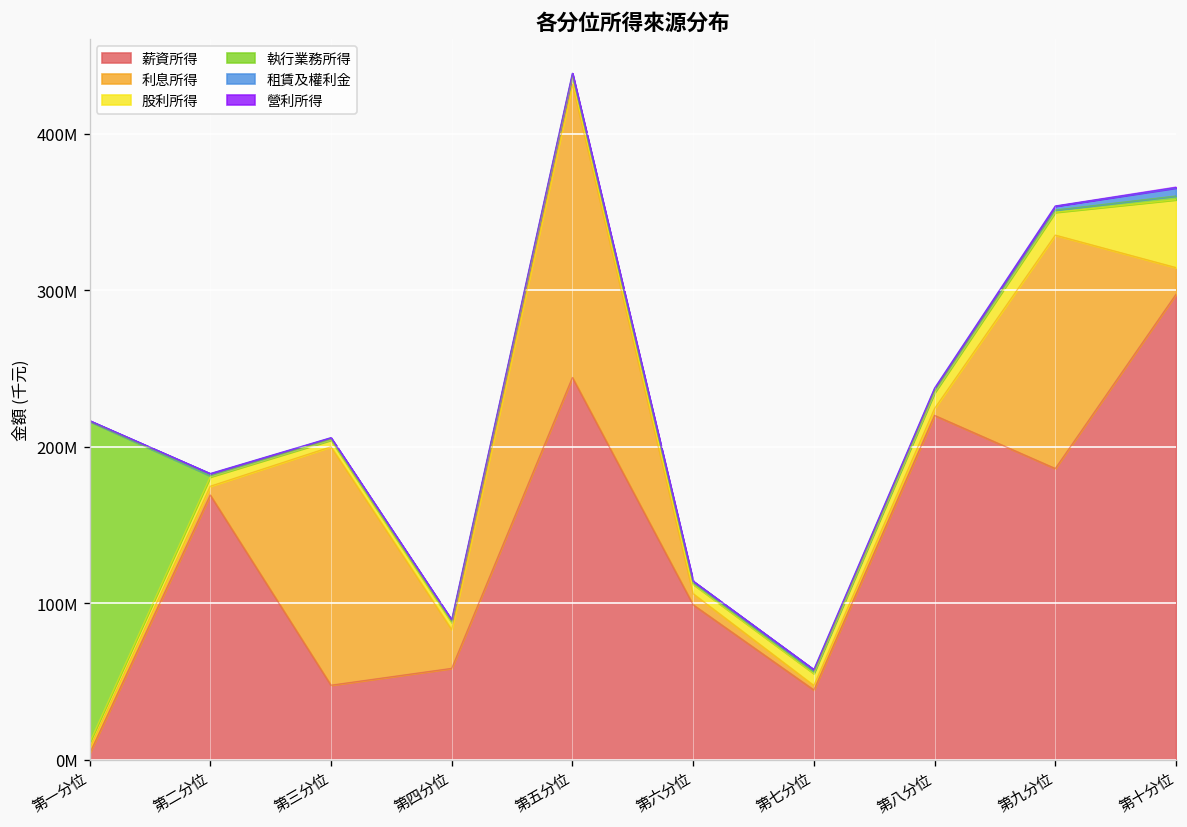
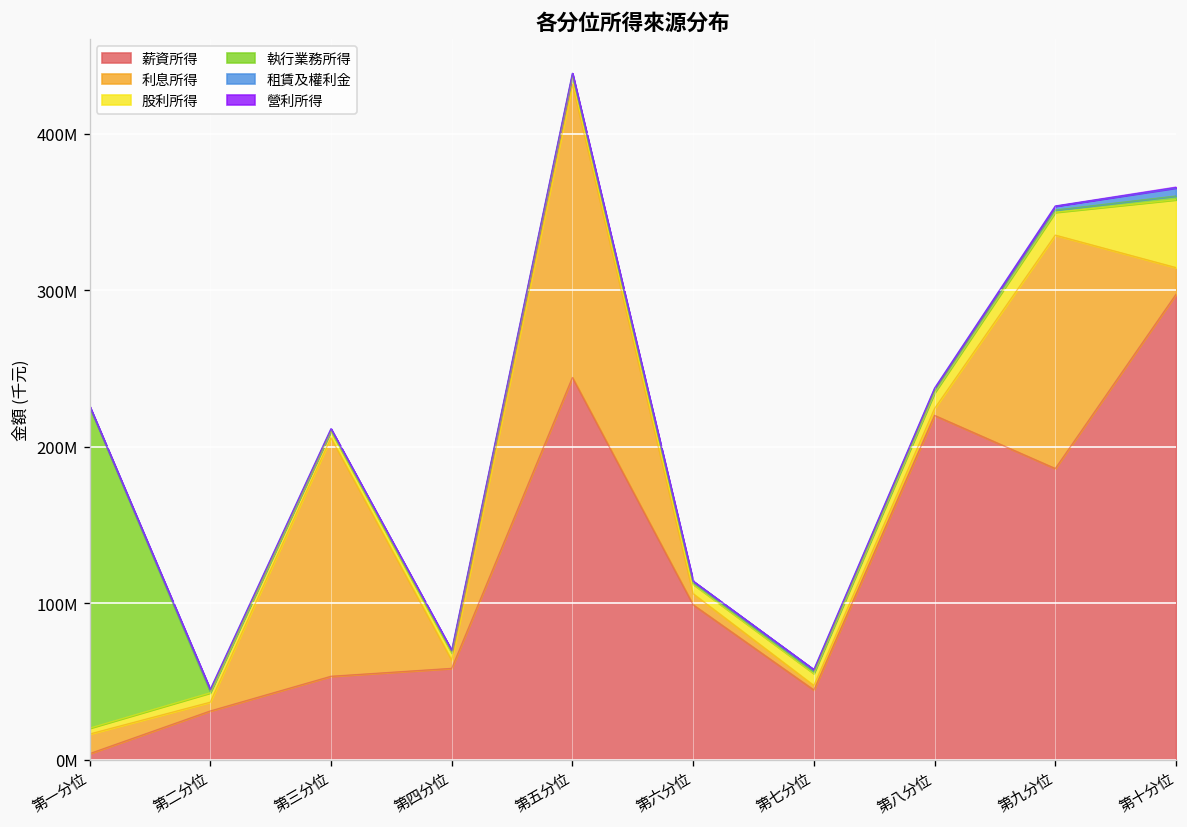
利息所得, 第一分位: 3000000 -> 13000000
薪資所得, 第二分位: 169000000 -> 31000000
薪資所得, 第三分位: 48000000 -> 53000000
利息所得, 第四分位: 25000000 -> 5000000
